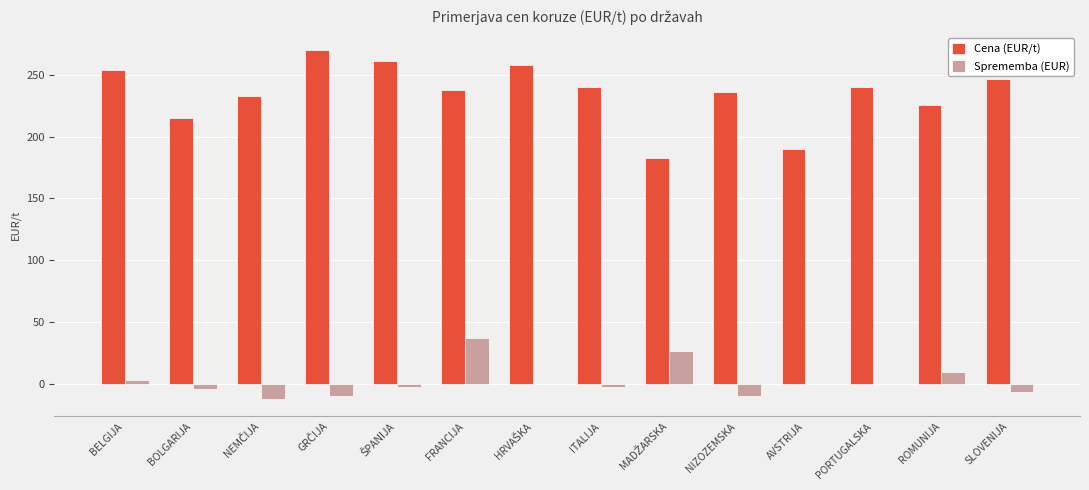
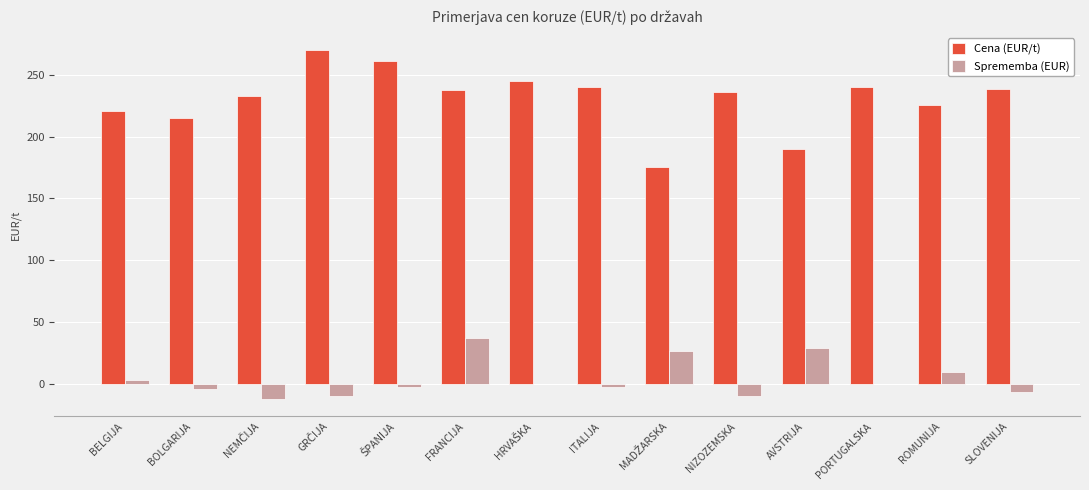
Cena (EUR/t), BELGIJA: 254 -> 221
Cena (EUR/t), HRVAŠKA: 258 -> 245
Cena (EUR/t), MADŽARSKA: 183 -> 176
Sprememba (EUR), AVSTRIJA: 0 -> 29
Cena (EUR/t), SLOVENIJA: 247 -> 238
